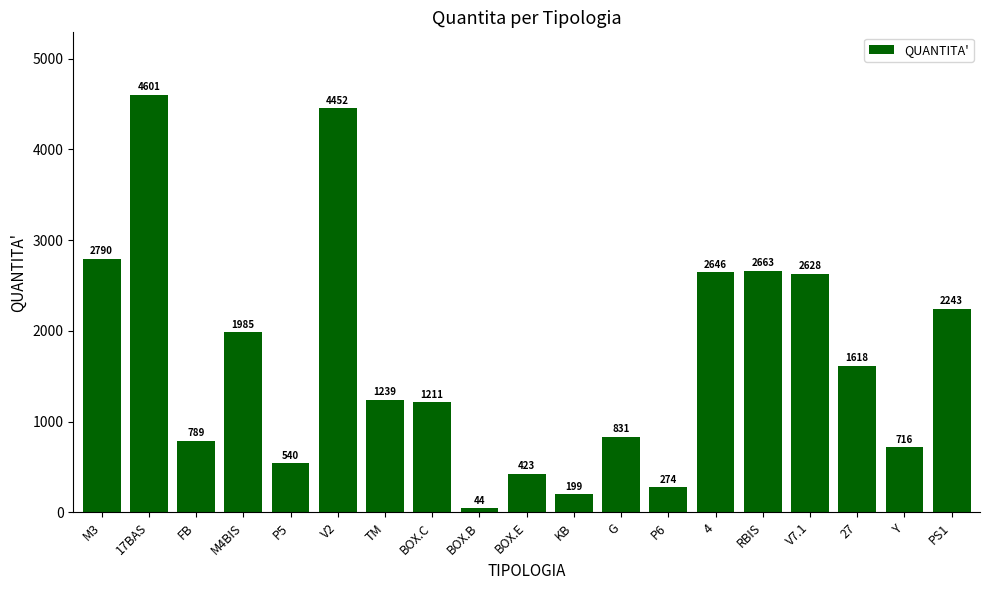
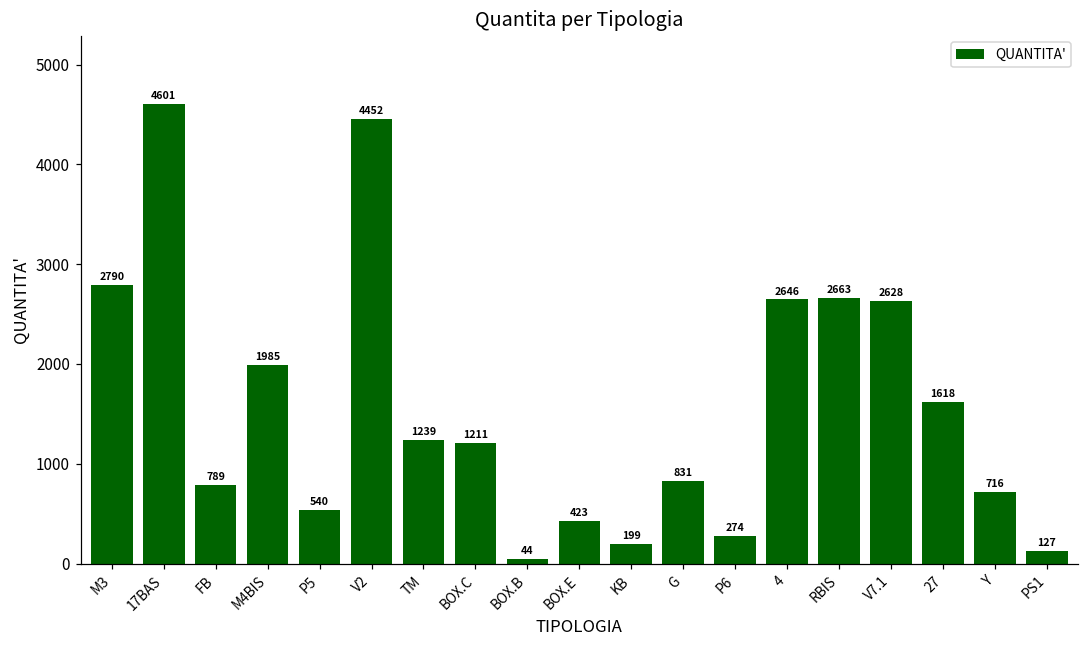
PS1: 2243 -> 127
